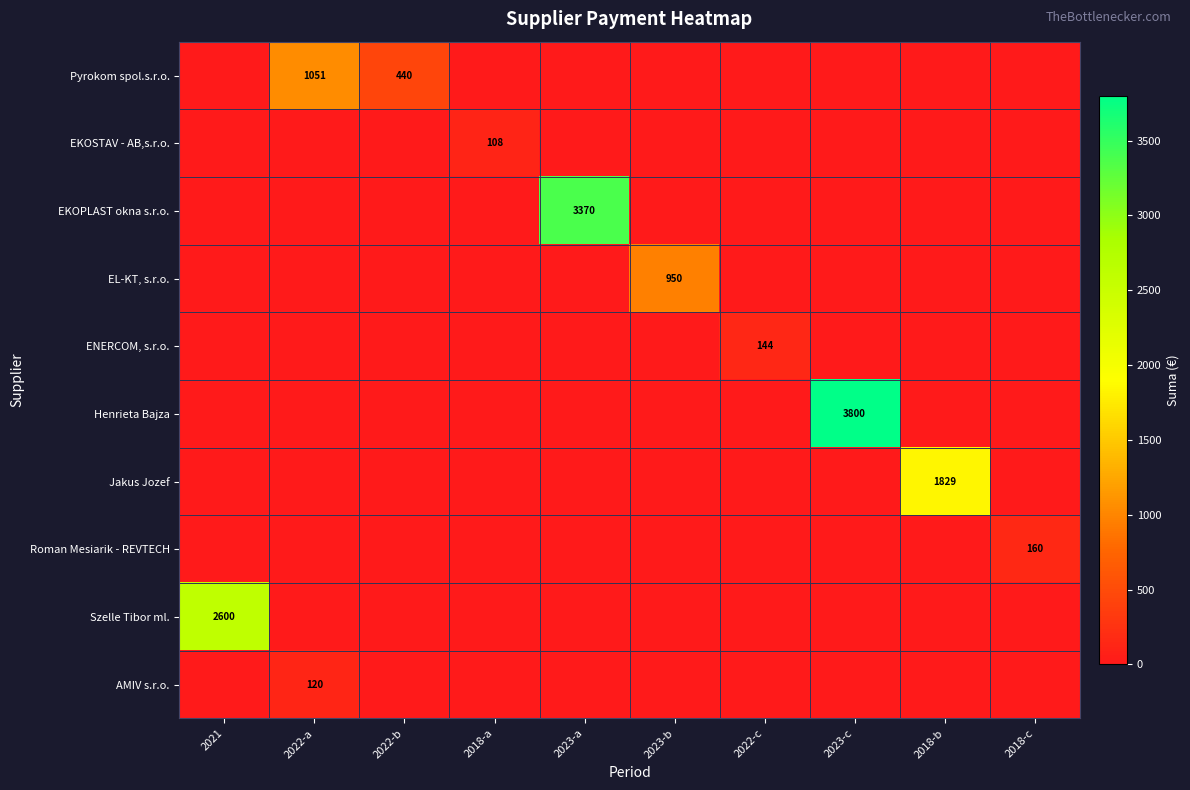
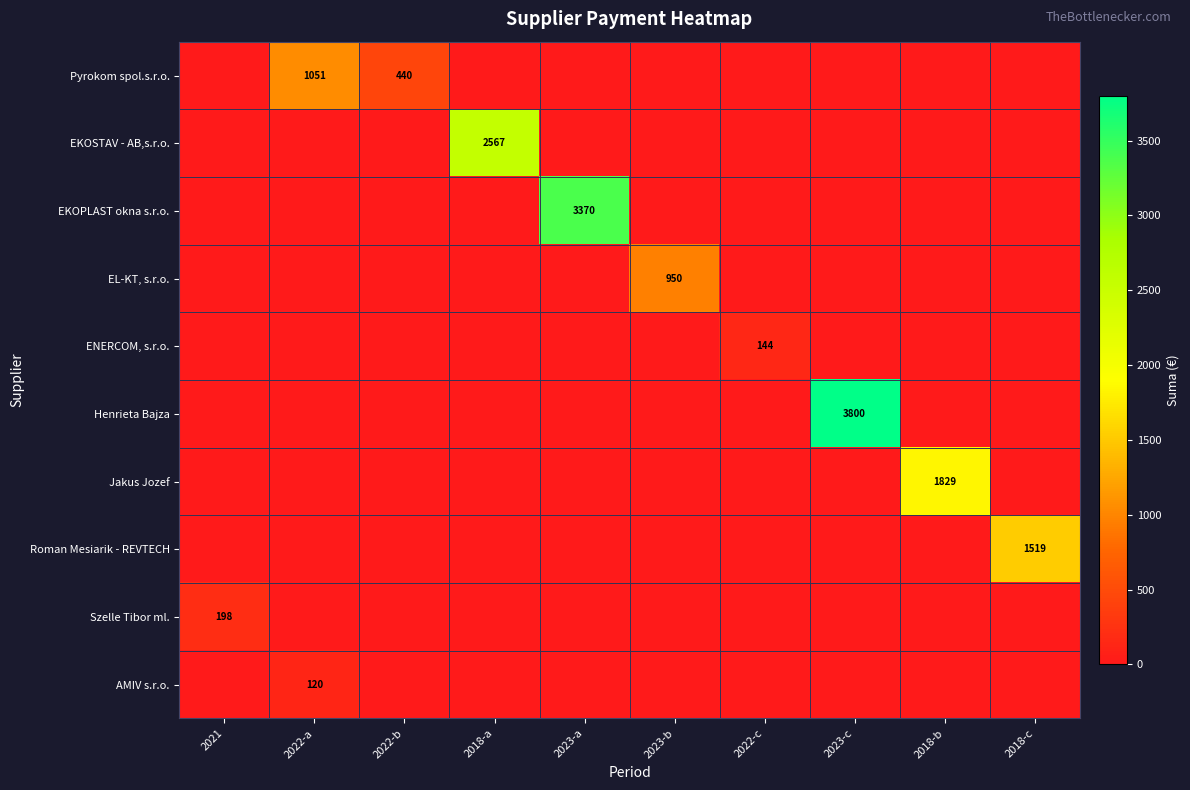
EKOSTAV - AB,s.r.o., 2018-a: 108 -> 2567
Roman Mesiarik - REVTECH, 2018-c: 160 -> 1519
Szelle Tibor ml., 2021: 2600 -> 198
